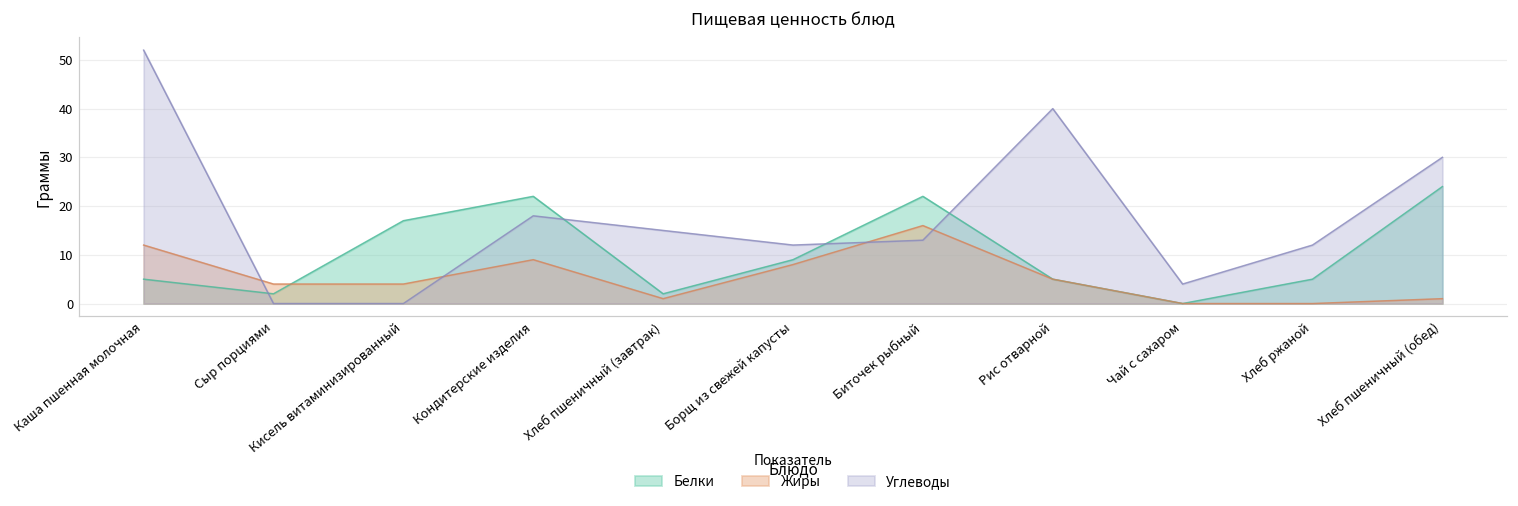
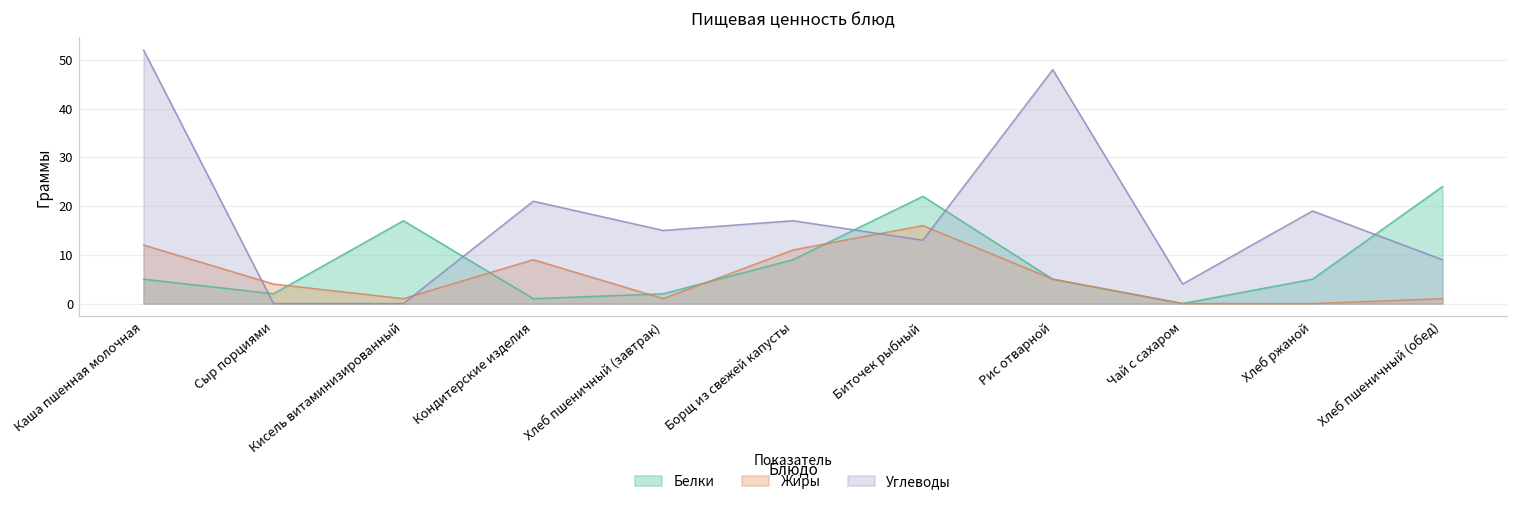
Жиры, Кисель витаминизированный: 4 -> 1
Белки, Кондитерские изделия: 22 -> 1
Углеводы, Кондитерские изделия: 18 -> 21
Жиры, Борщ из свежей капусты: 8 -> 11
Углеводы, Борщ из свежей капусты: 12 -> 17
Углеводы, Рис отварной: 40 -> 48
Углеводы, Хлеб ржаной: 12 -> 19
Углеводы, Хлеб пшеничный (обед): 30 -> 9
